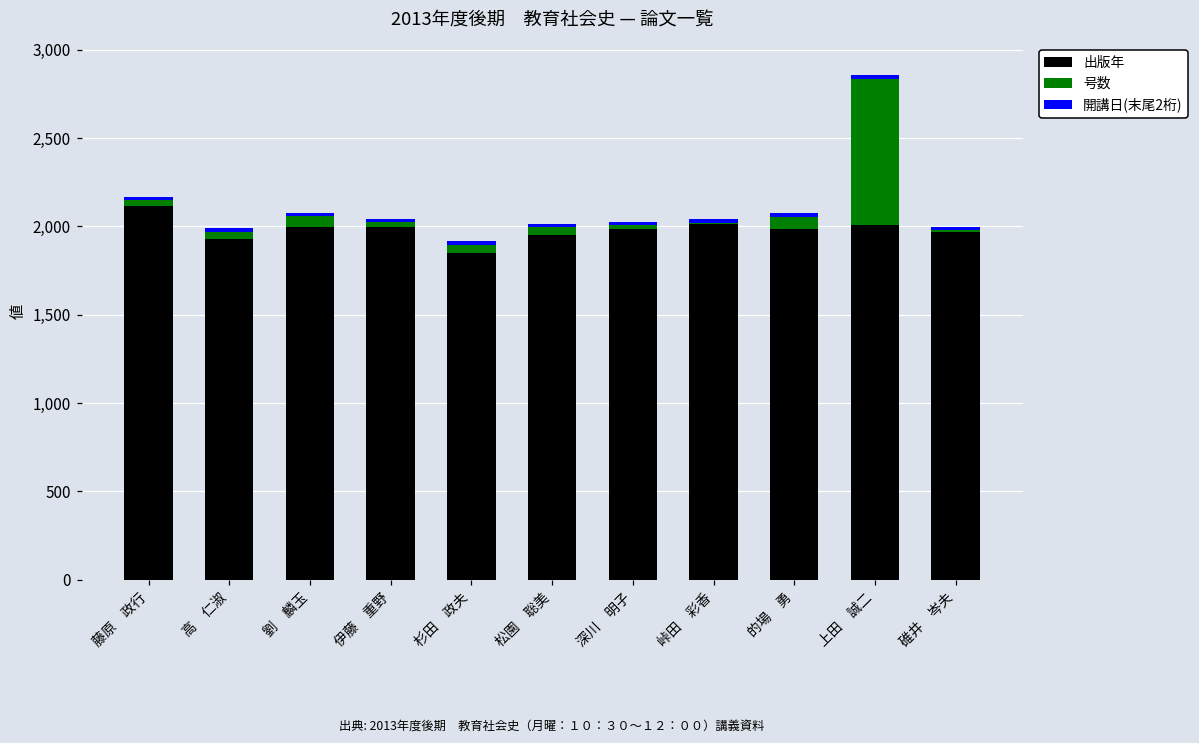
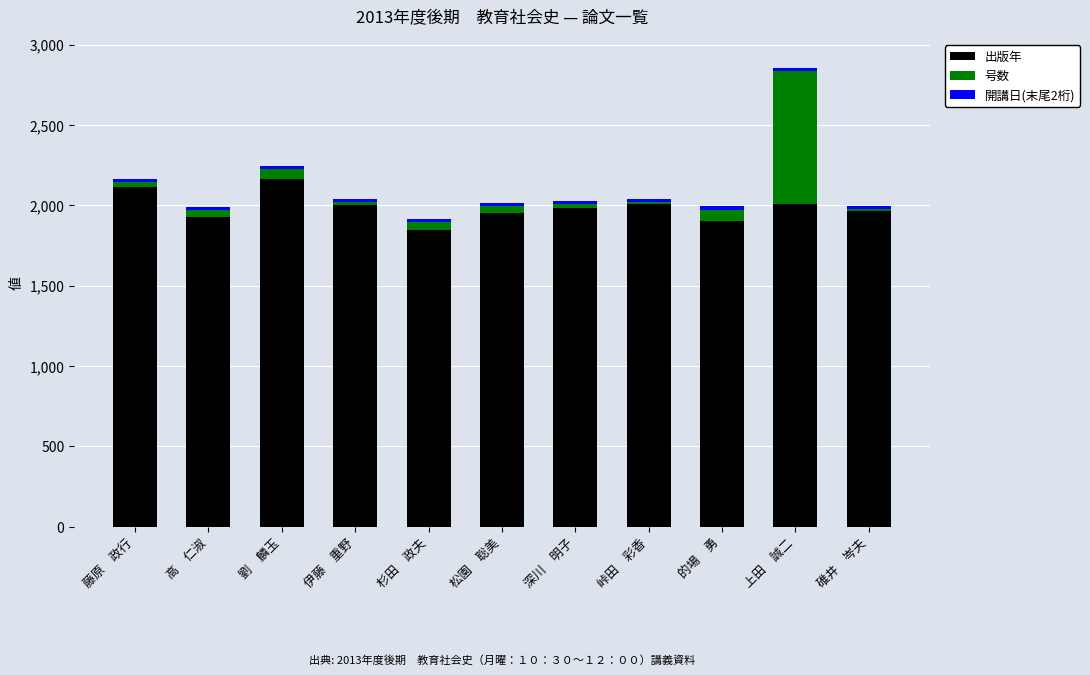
出版年, 劉 麟玉: 2,000 -> 2,160
出版年, 的場 勇: 1,990 -> 1,910
